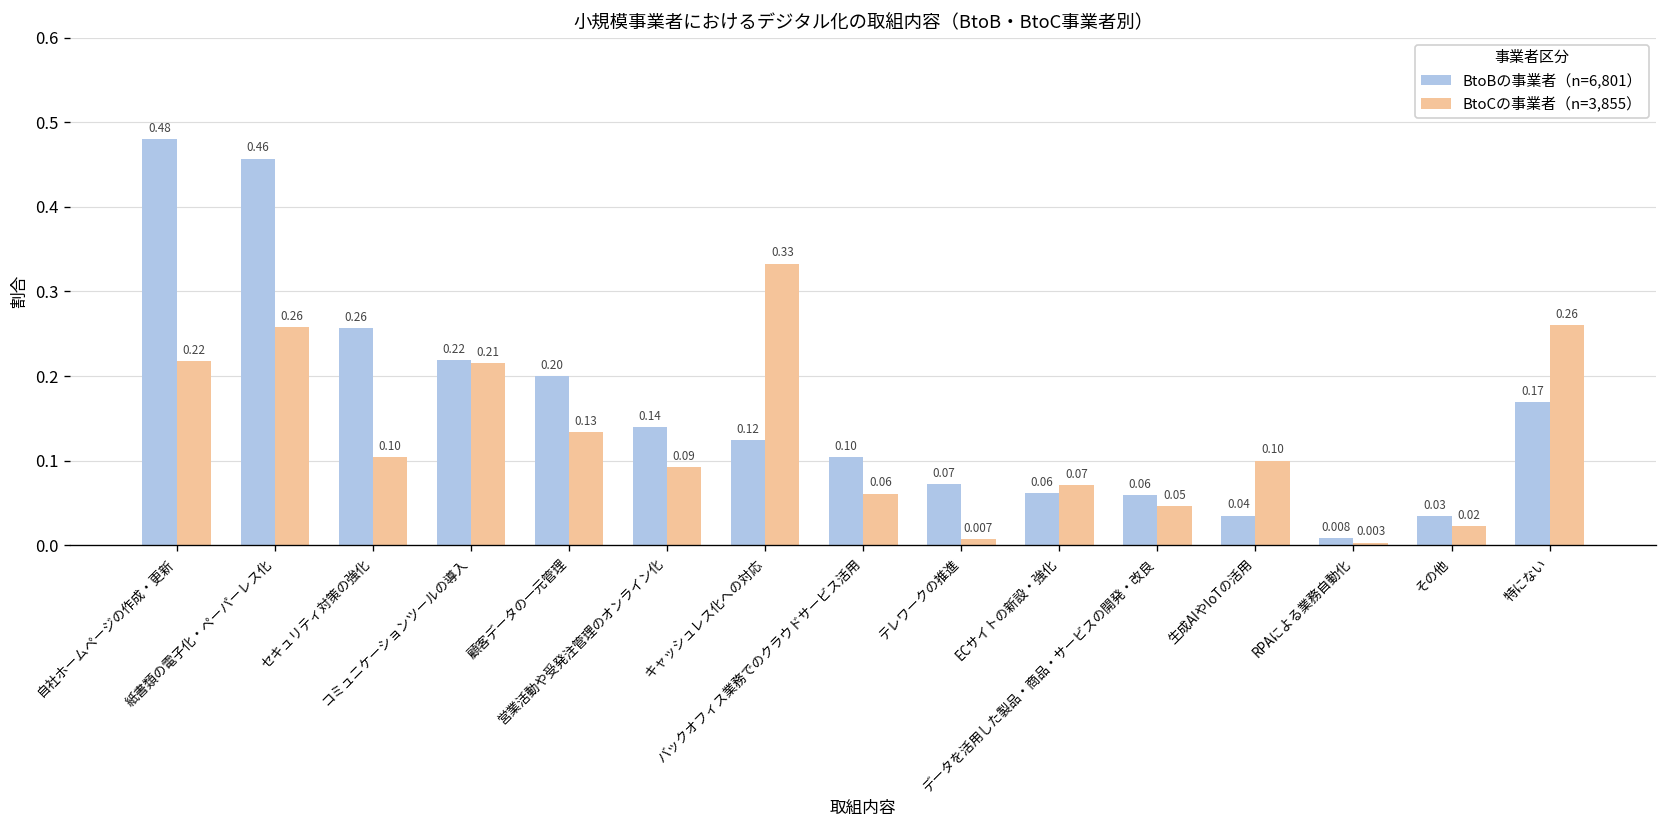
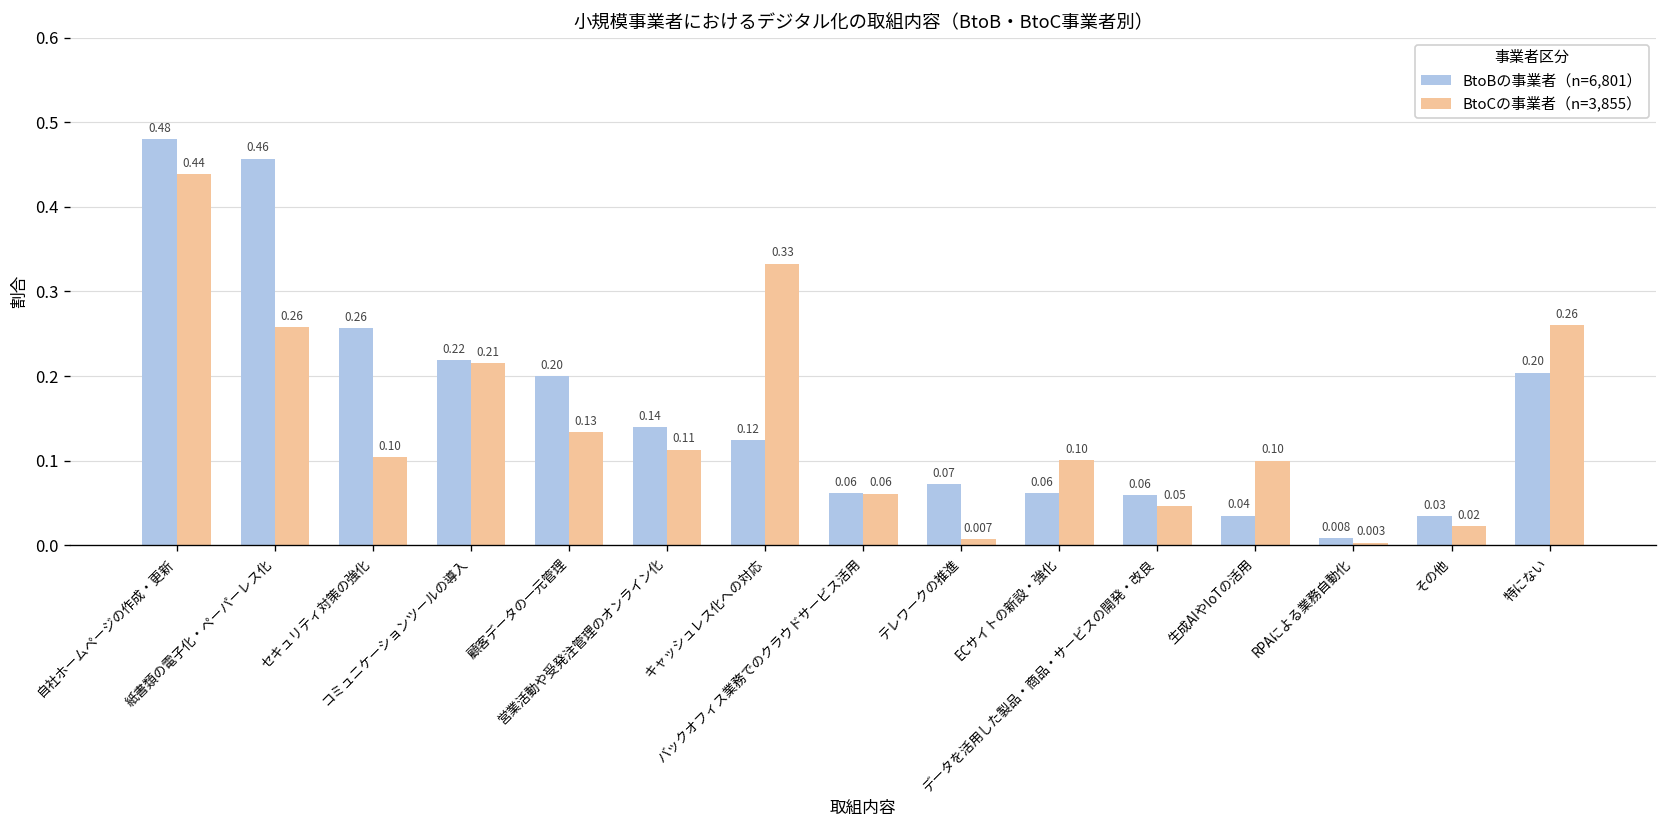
BtoCの事業者（n=3,855）, 自社ホームページの作成・更新: 0.22 -> 0.44
BtoCの事業者（n=3,855）, 営業活動や受発注管理のオンライン化: 0.09 -> 0.11
BtoBの事業者（n=6,801）, バックオフィス業務でのクラウドサービス活用: 0.10 -> 0.06
BtoCの事業者（n=3,855）, ECサイトの新設・強化: 0.07 -> 0.10
BtoBの事業者（n=6,801）, 特にない: 0.17 -> 0.20
